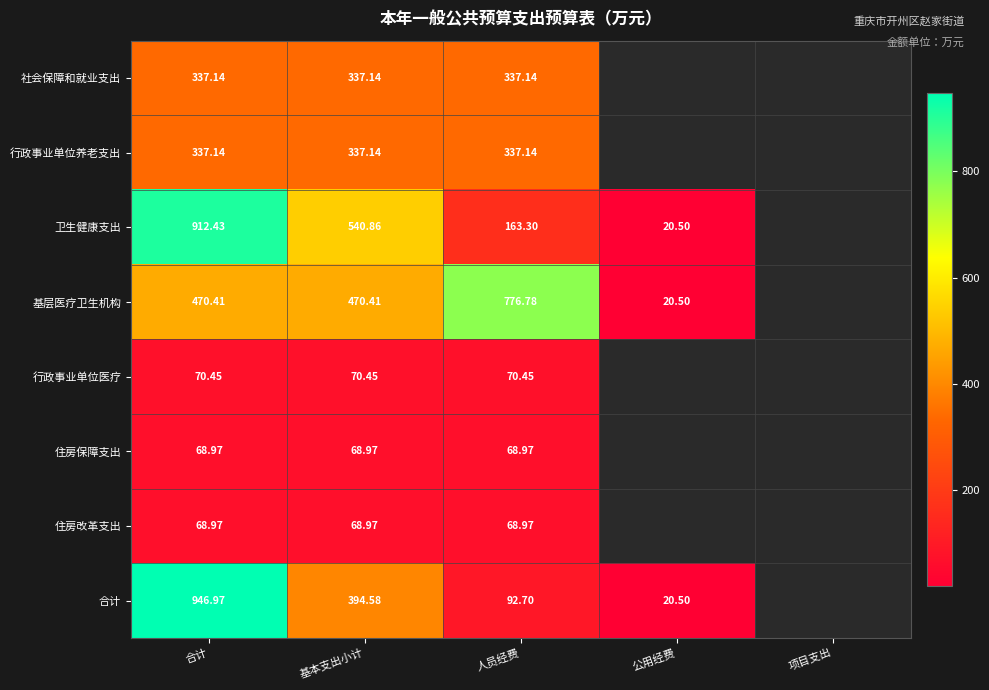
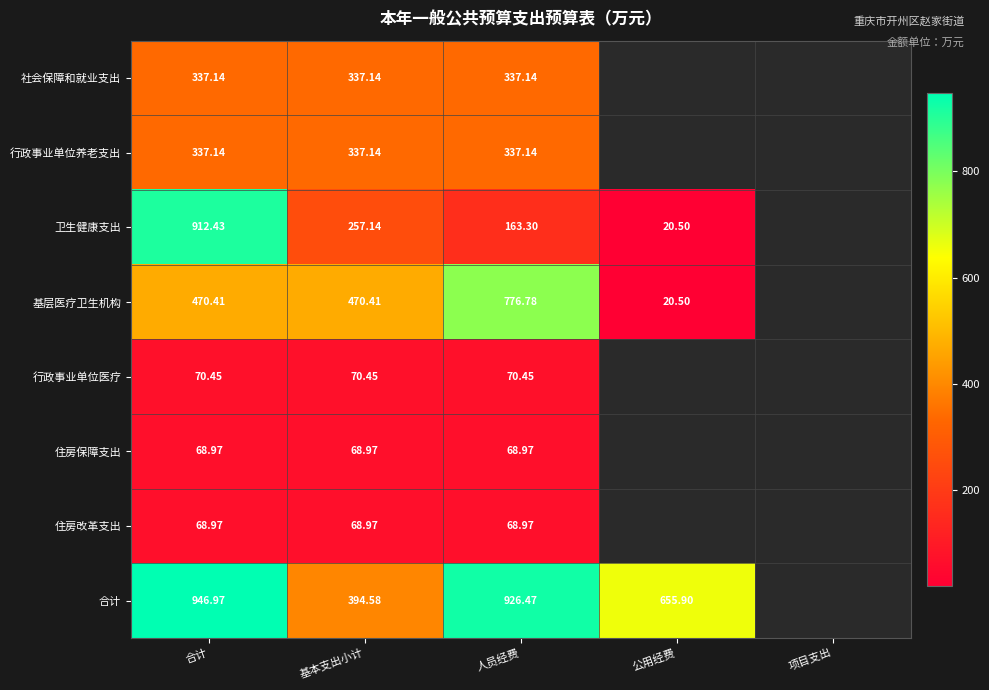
卫生健康支出, 基本支出小计: 540.86 -> 257.14
合计, 人员经费: 92.70 -> 926.47
合计, 公用经费: 20.50 -> 655.90
